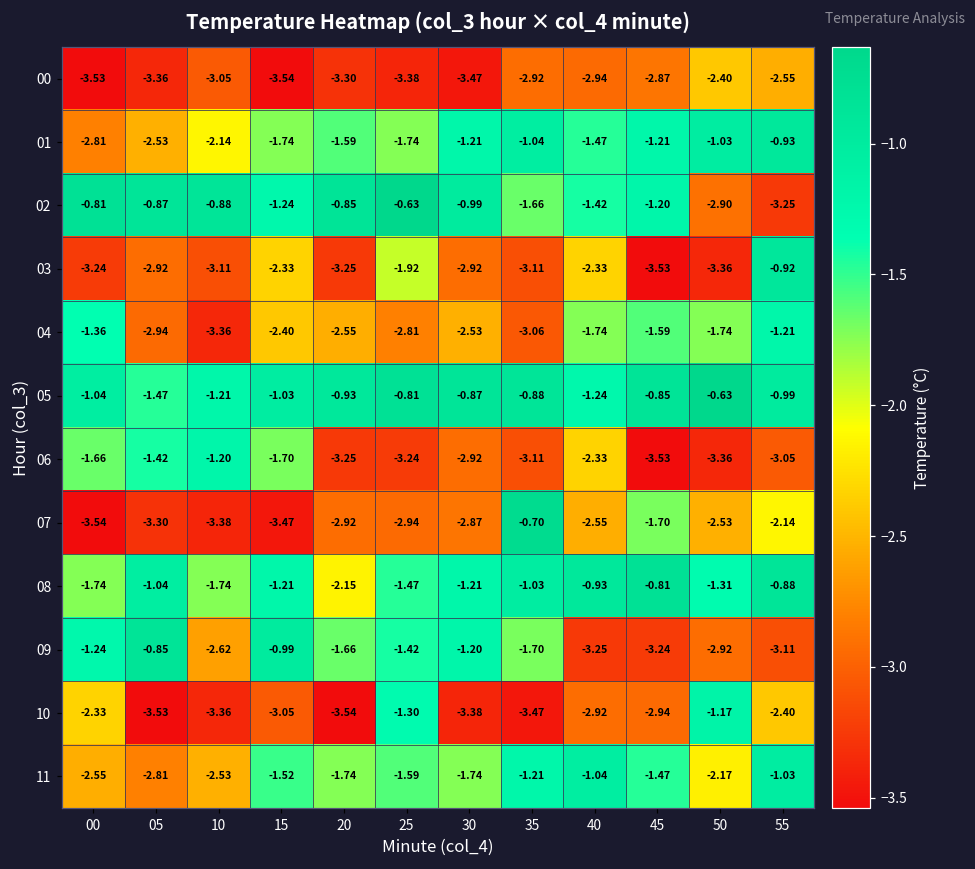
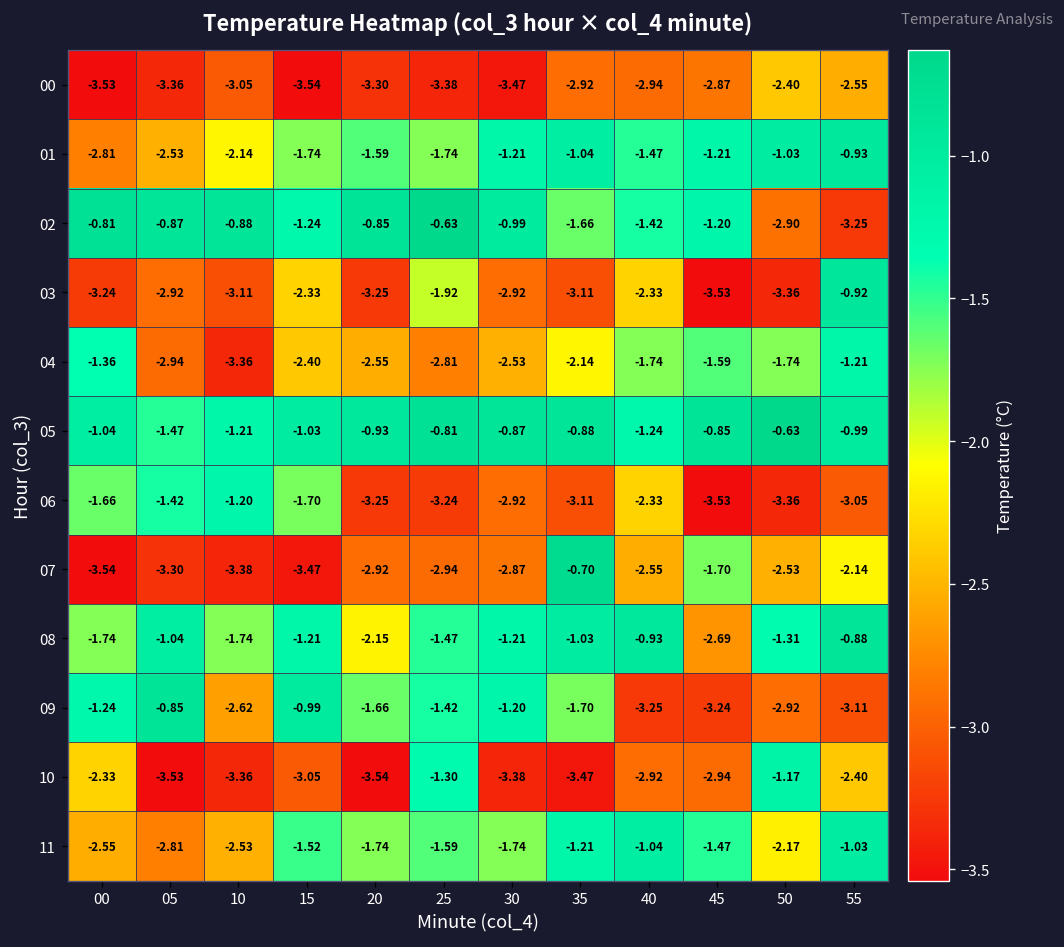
04, 35: -3.06 -> -2.14
08, 45: -0.81 -> -2.69
